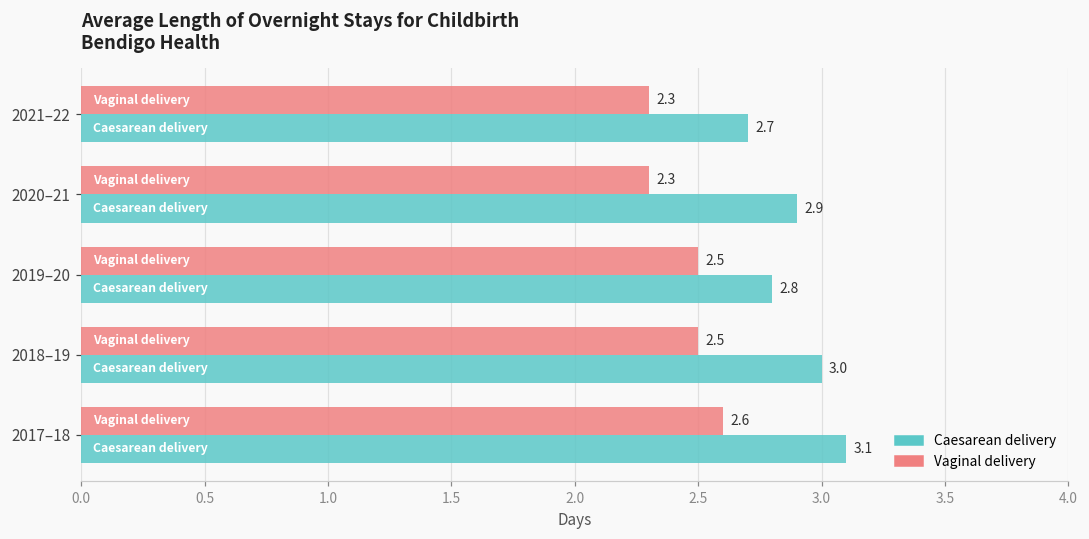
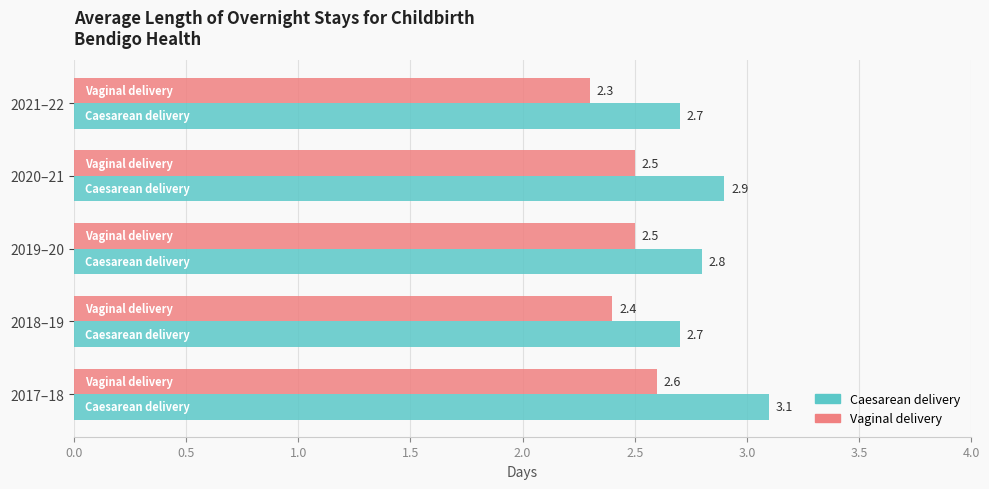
Vaginal delivery, 2020–21: 2.3 -> 2.5
Vaginal delivery, 2018–19: 2.5 -> 2.4
Caesarean delivery, 2018–19: 3.0 -> 2.7
